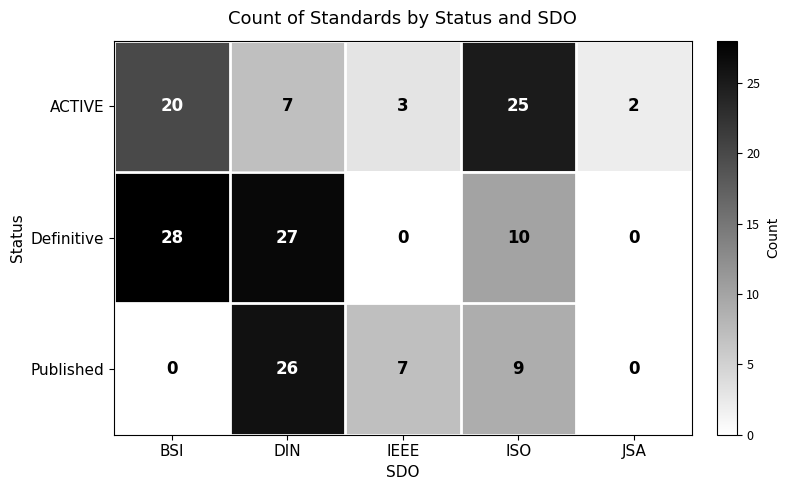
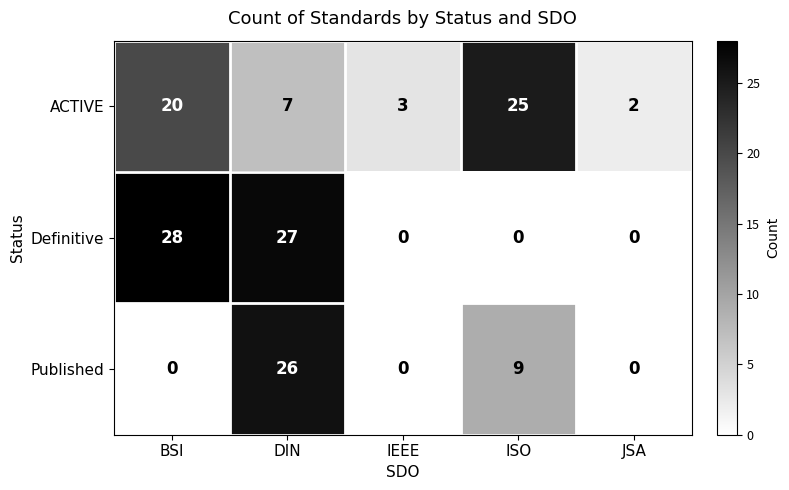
Definitive, ISO: 10 -> 0
Published, IEEE: 7 -> 0
